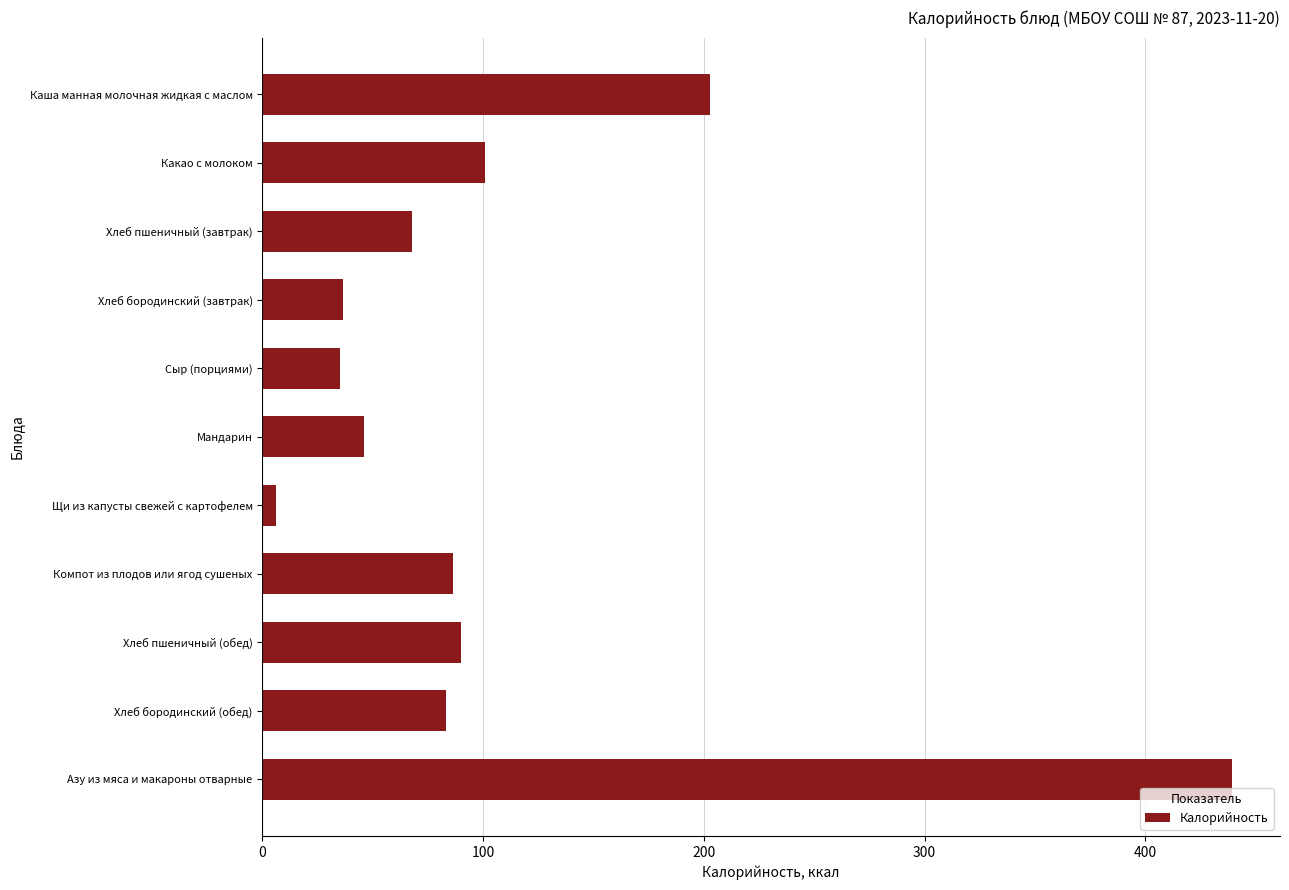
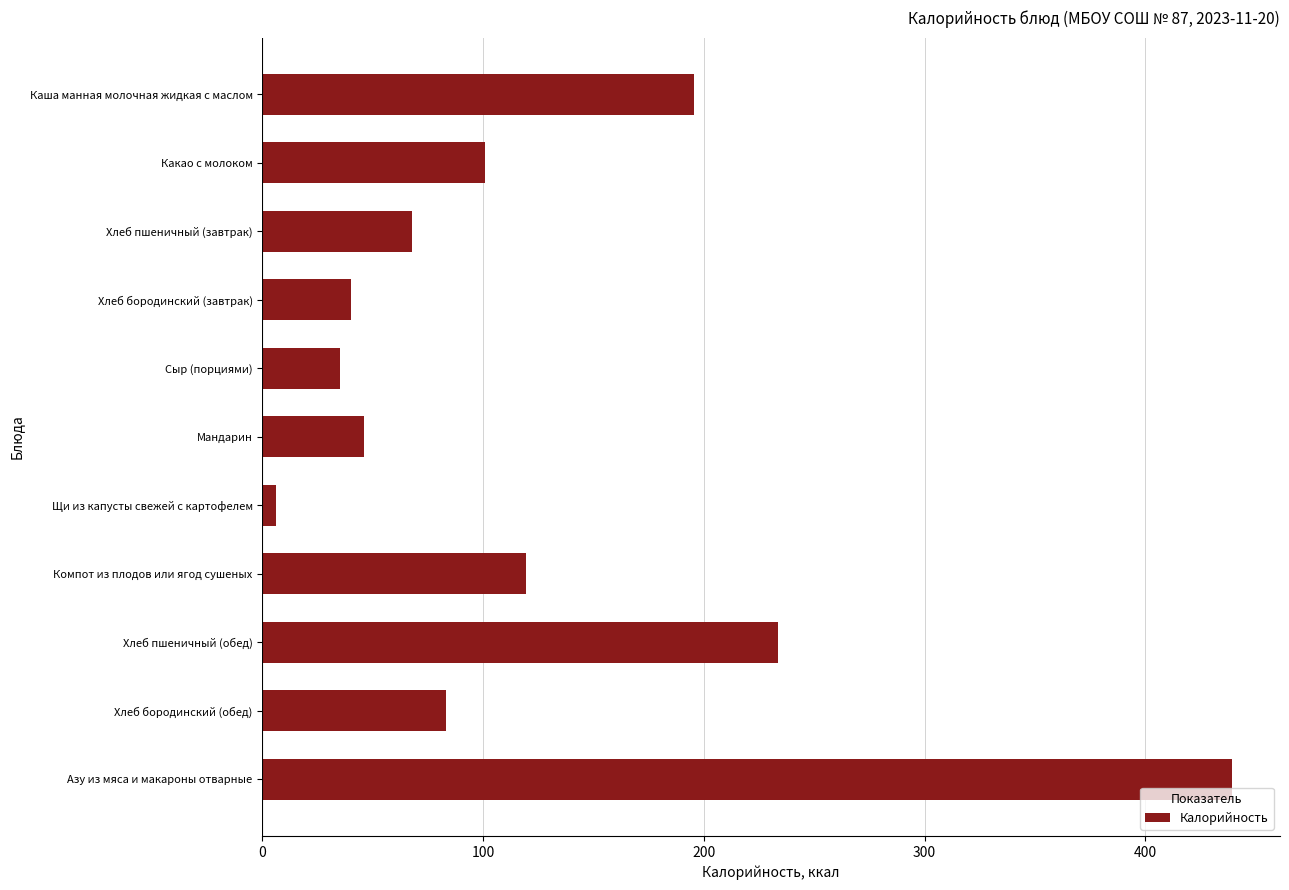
Каша манная молочная жидкая с маслом: 203 -> 196
Хлеб бородинский (завтрак): 37 -> 40
Компот из плодов или ягод сушеных: 86 -> 119
Хлеб пшеничный (обед): 90 -> 233
